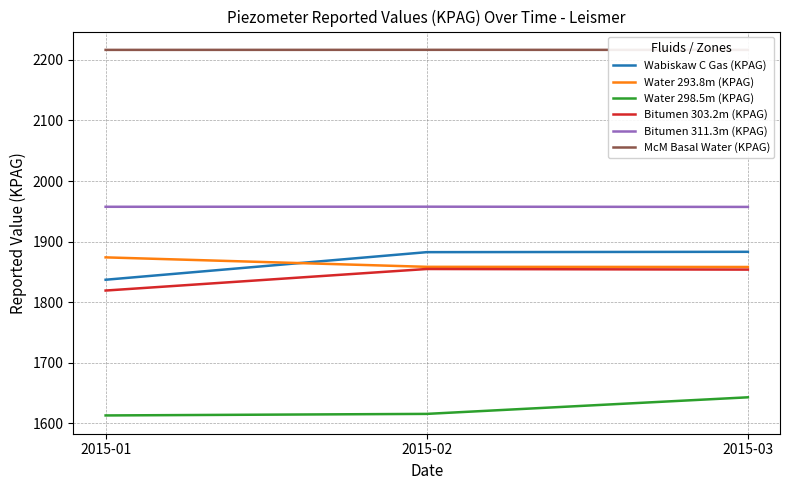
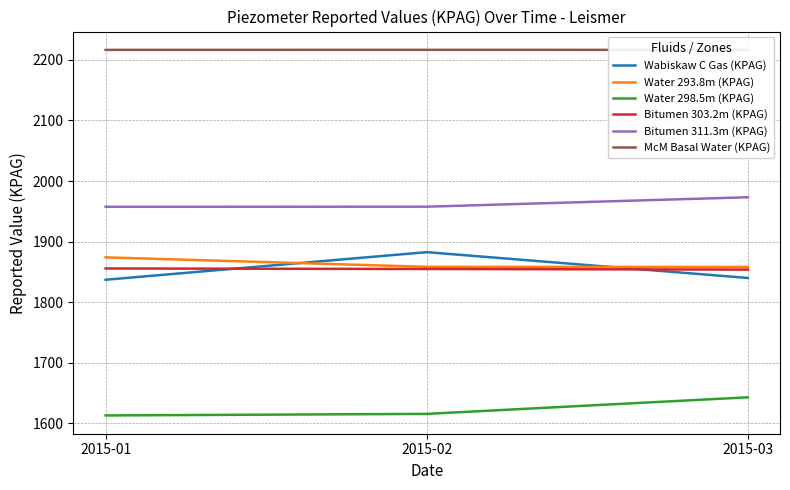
Bitumen 303.2m (KPAG), 2015-01: 1820 -> 1860
Wabiskaw C Gas (KPAG), 2015-03: 1880 -> 1840
Bitumen 311.3m (KPAG), 2015-03: 1960 -> 1970
